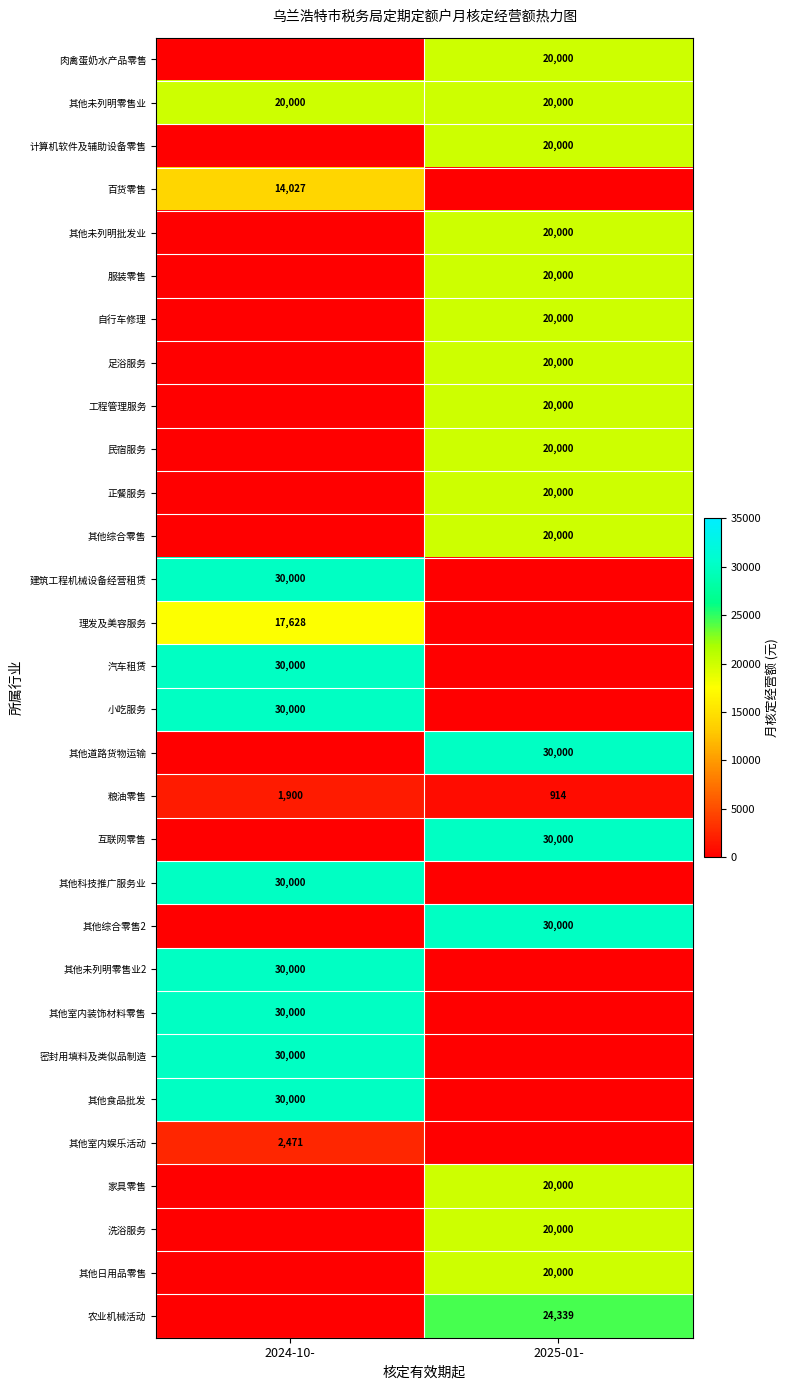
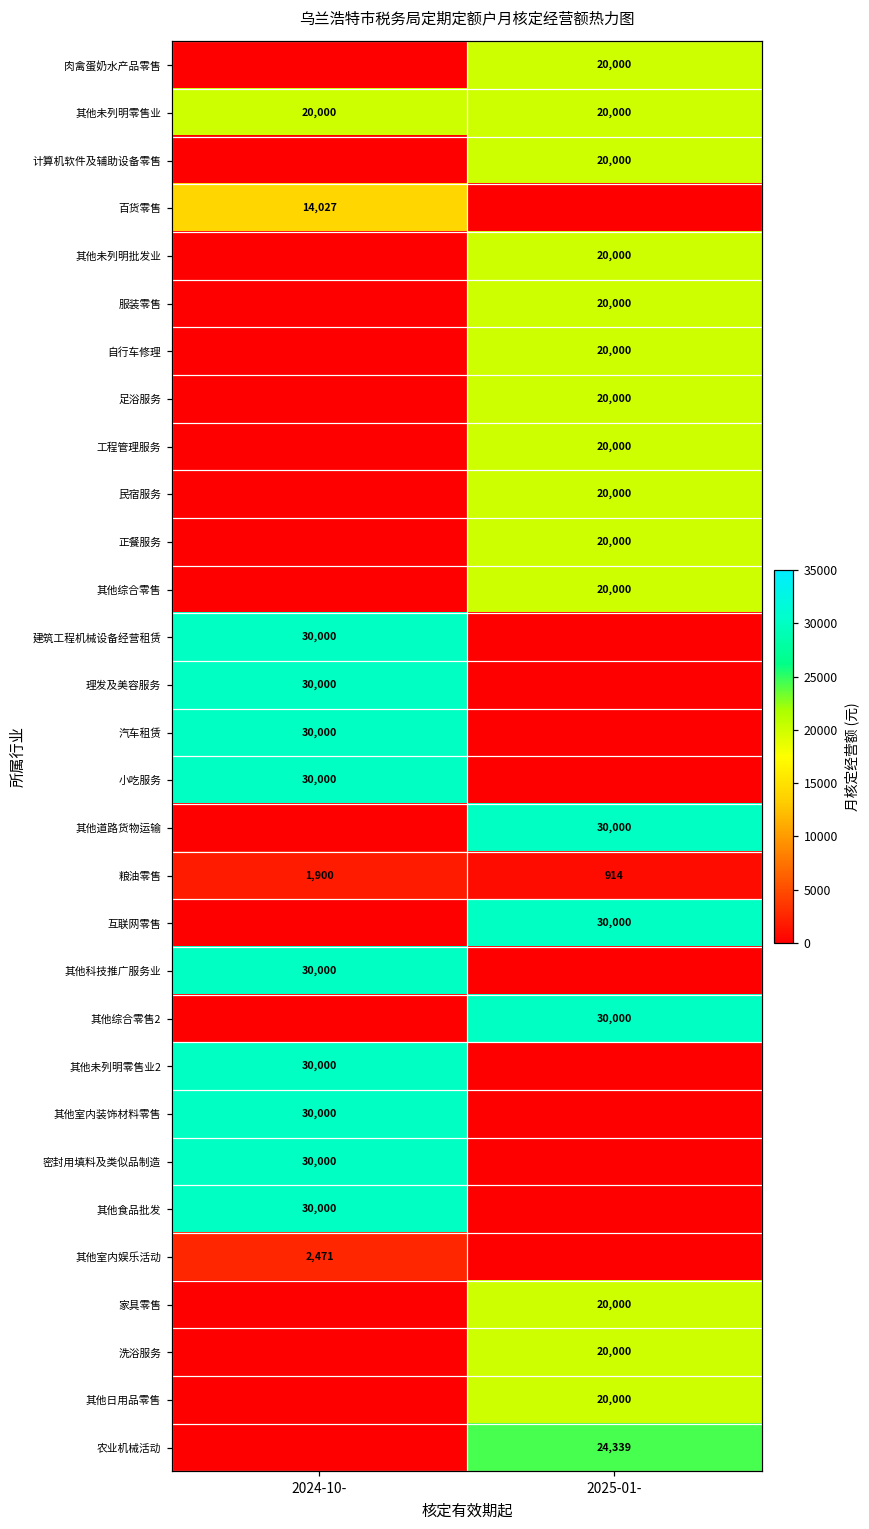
理发及美容服务, 2024-10-: 17,628 -> 30,000
